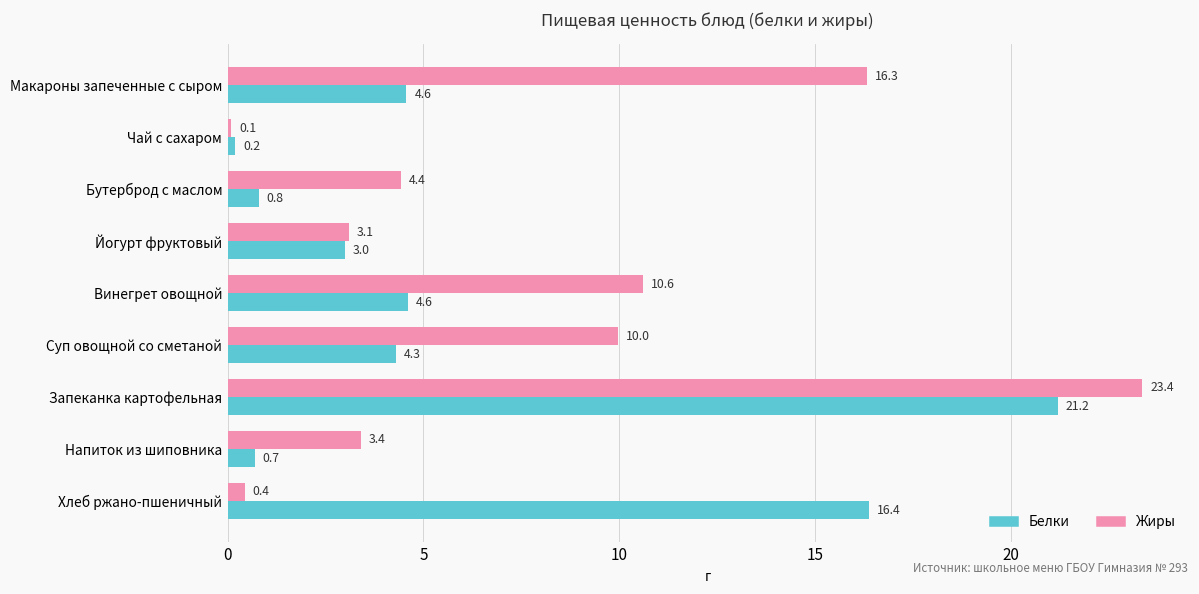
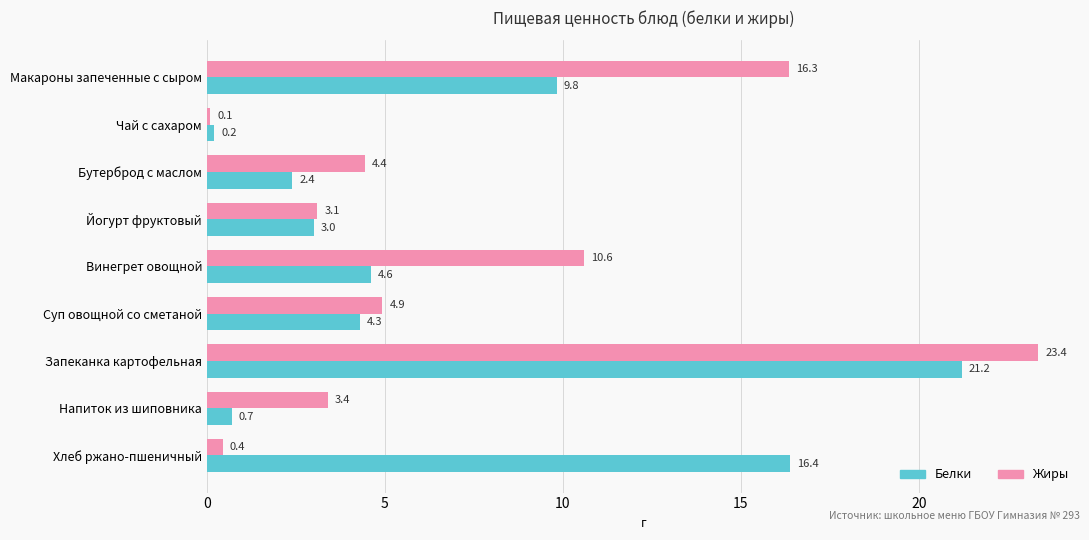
Белки, Макароны запеченные с сыром: 4.6 -> 9.8
Белки, Бутерброд с маслом: 0.8 -> 2.4
Жиры, Суп овощной со сметаной: 10.0 -> 4.9
